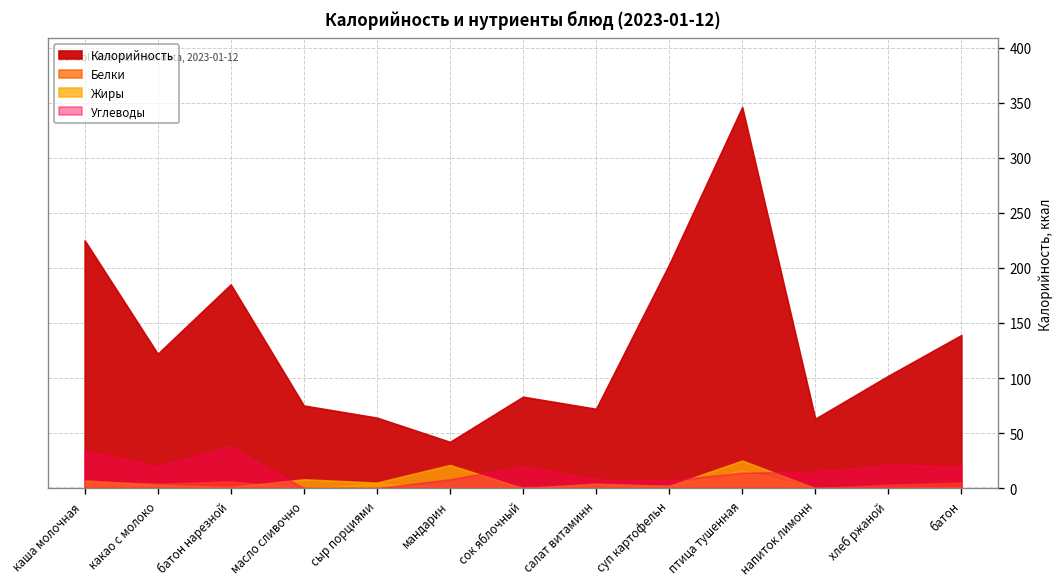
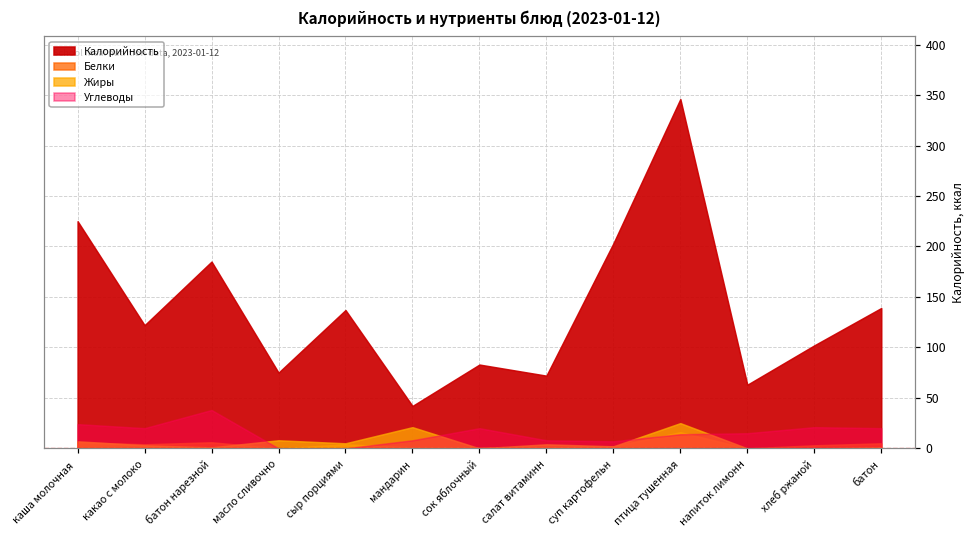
Углеводы, каша молочная: 30 -> 20
Калорийность, сыр порциями: 60 -> 140
